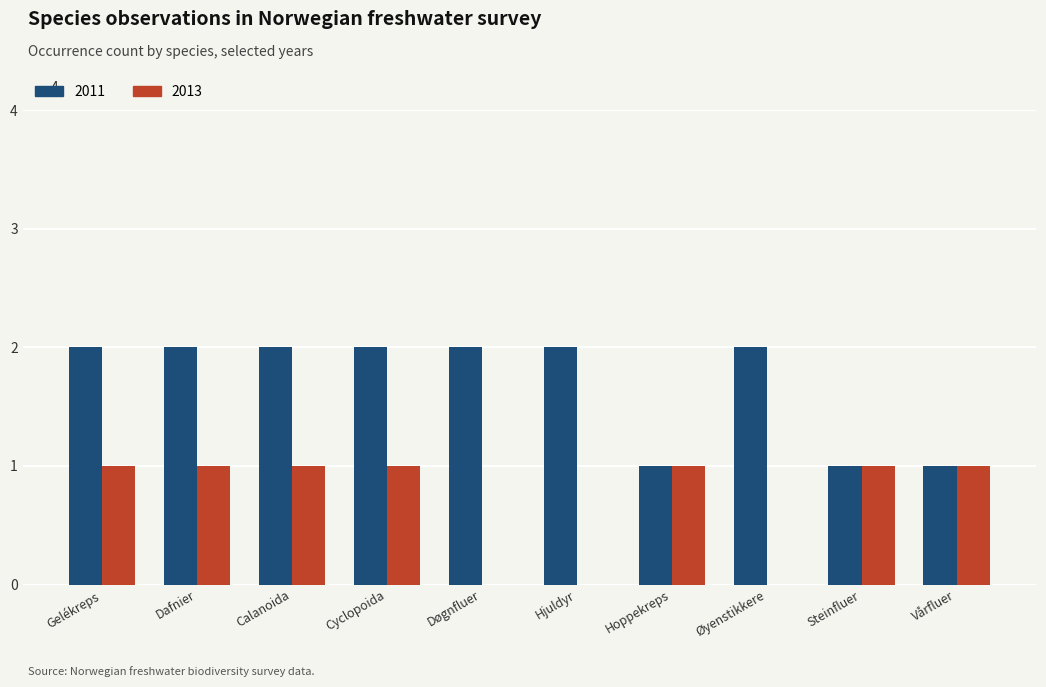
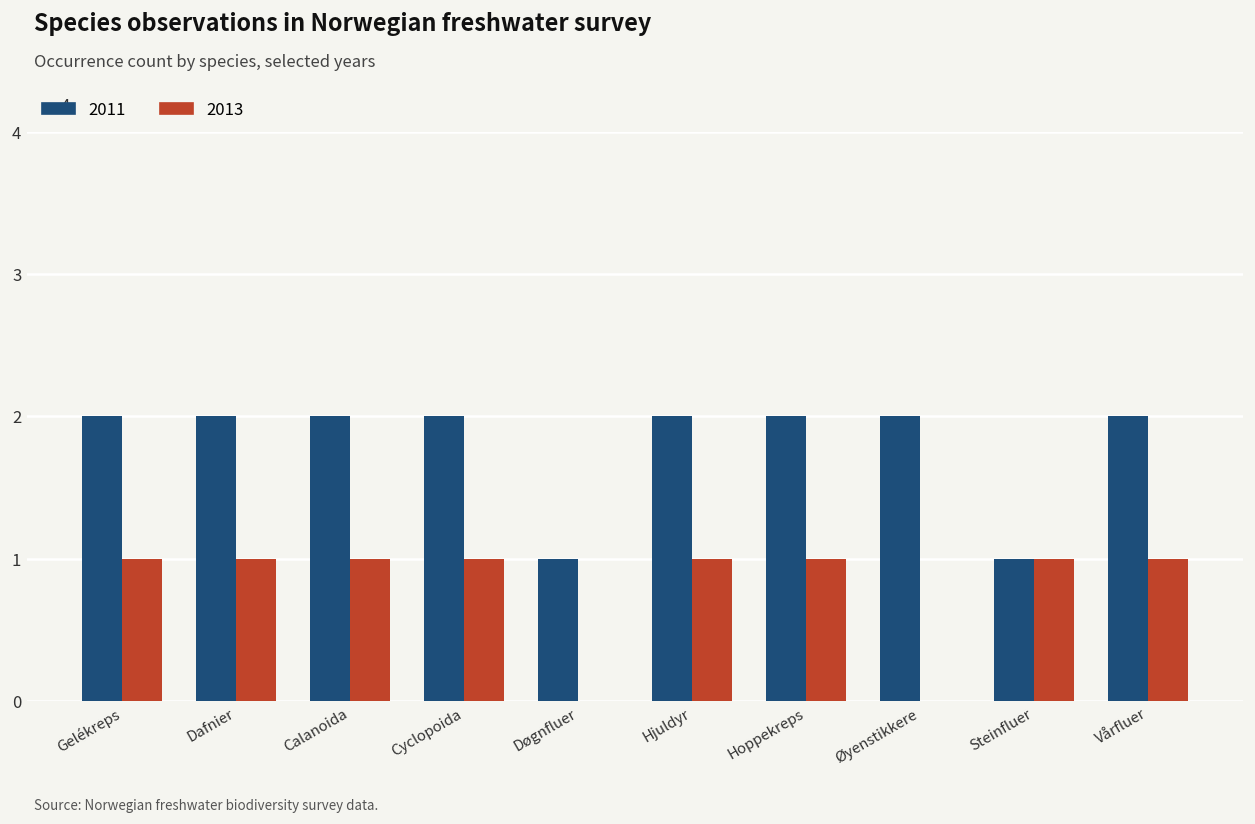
2011, Døgnfluer: 2 -> 1
2013, Hjuldyr: 0 -> 1
2011, Hoppekreps: 1 -> 2
2011, Vårfluer: 1 -> 2
